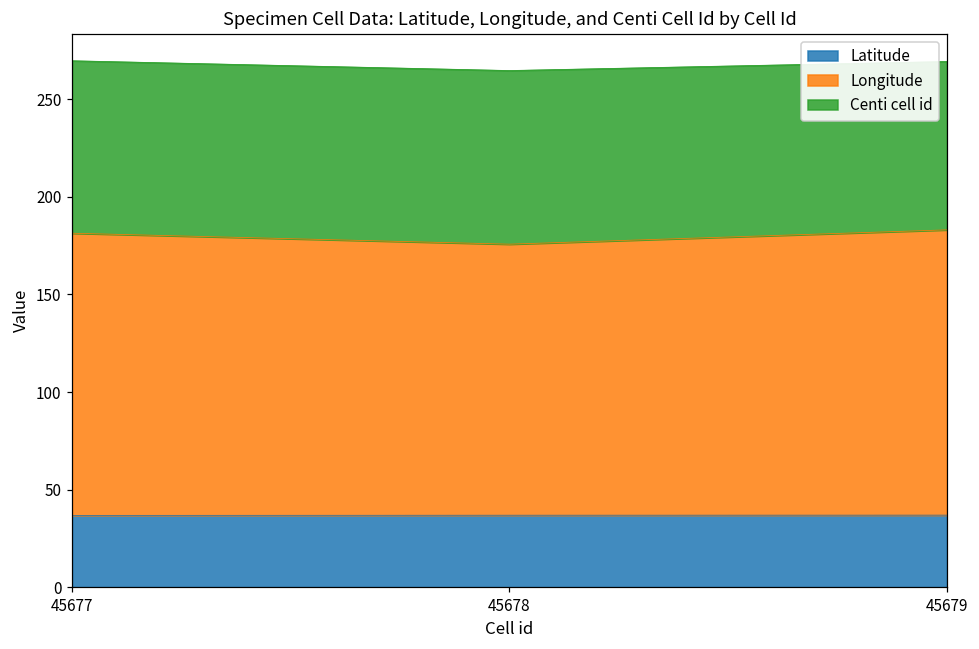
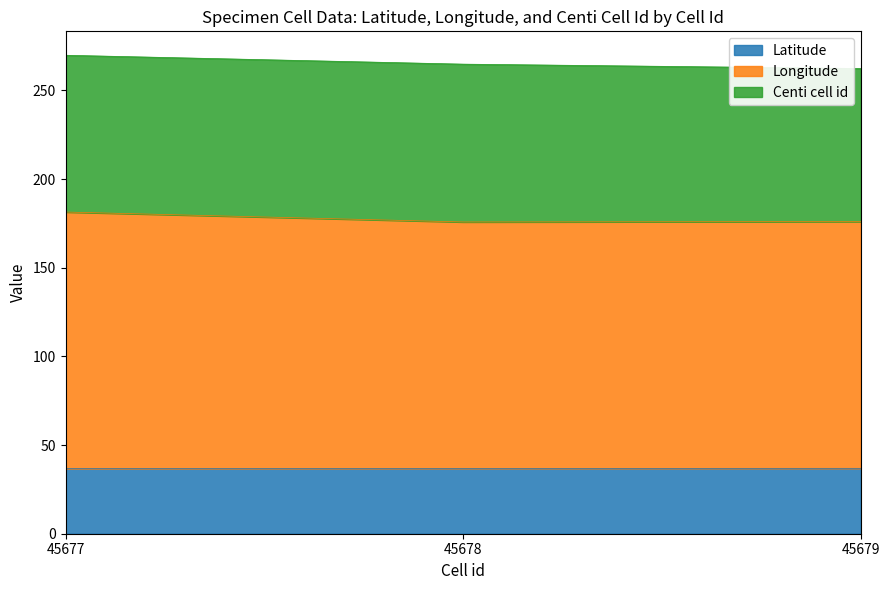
Longitude, 45679: 146 -> 139
